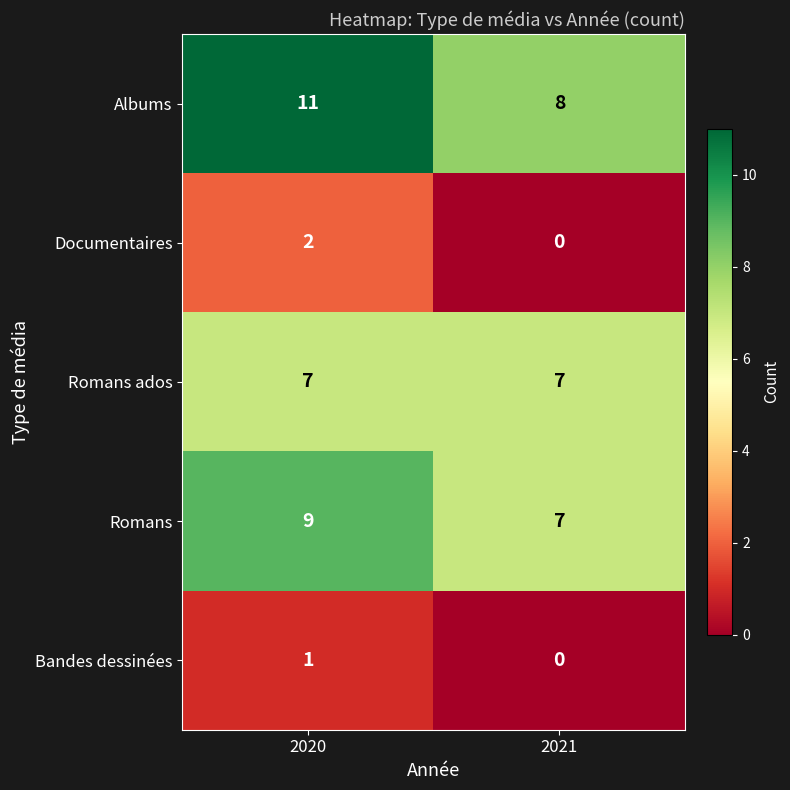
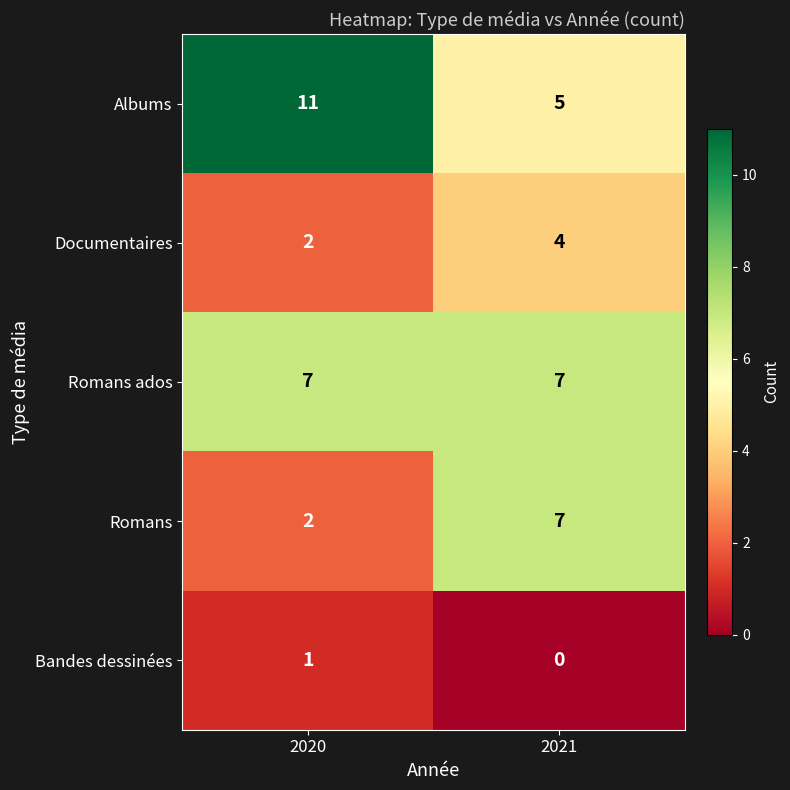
Albums, 2021: 8 -> 5
Documentaires, 2021: 0 -> 4
Romans, 2020: 9 -> 2
